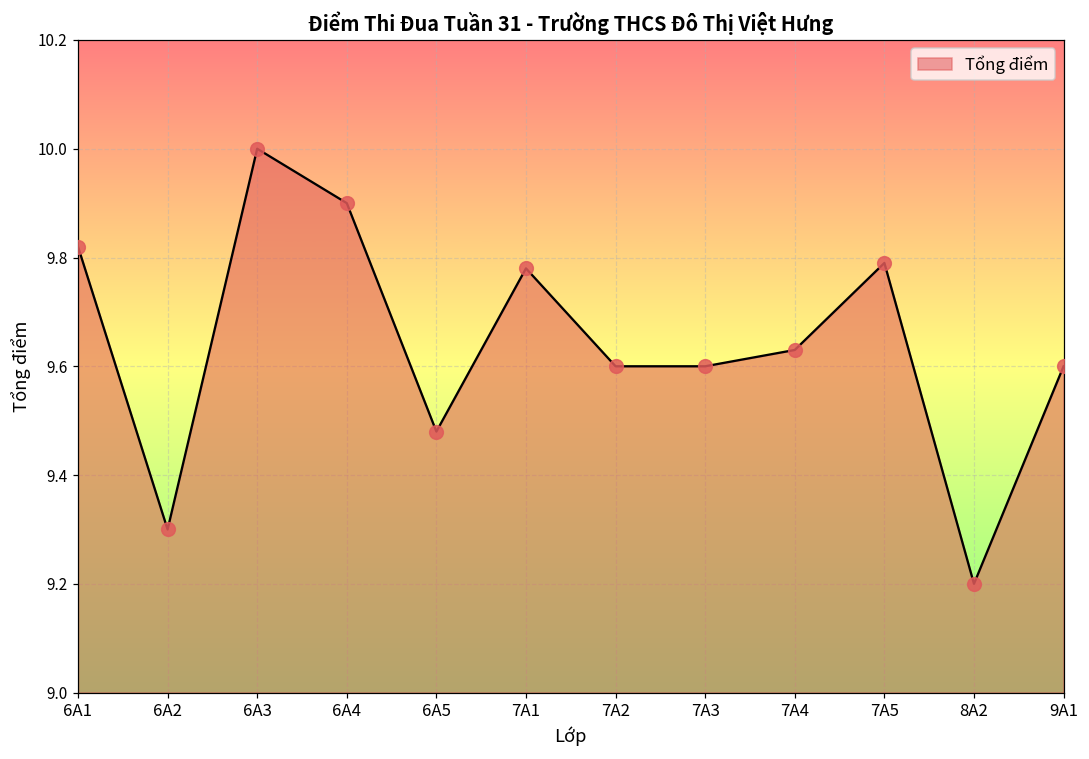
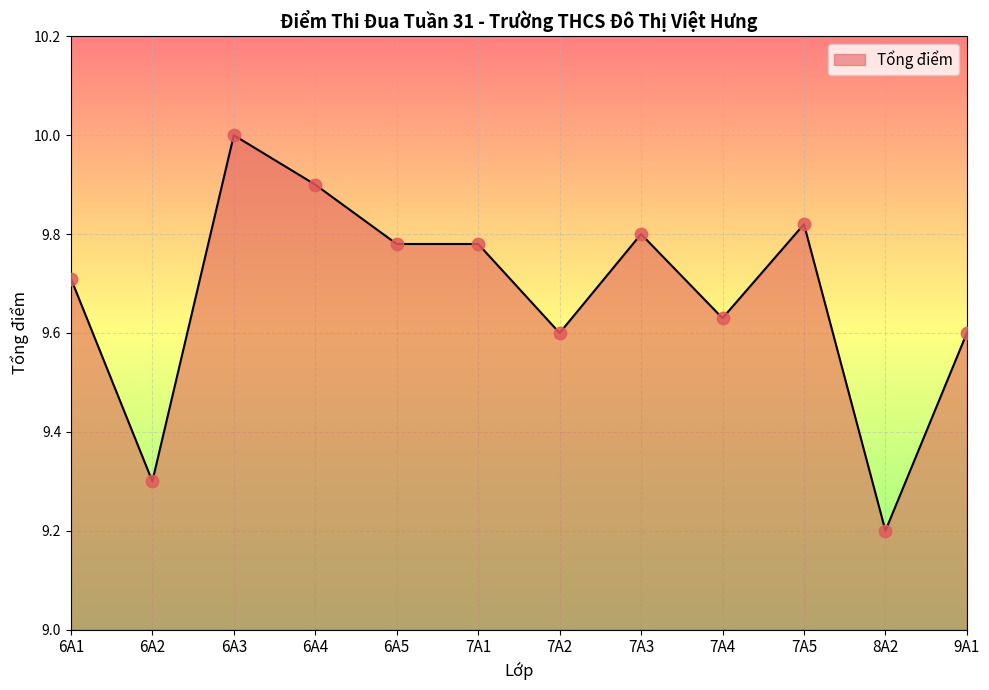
6A1: 9.82 -> 9.71
6A5: 9.48 -> 9.78
7A3: 9.6 -> 9.8
7A5: 9.79 -> 9.82
